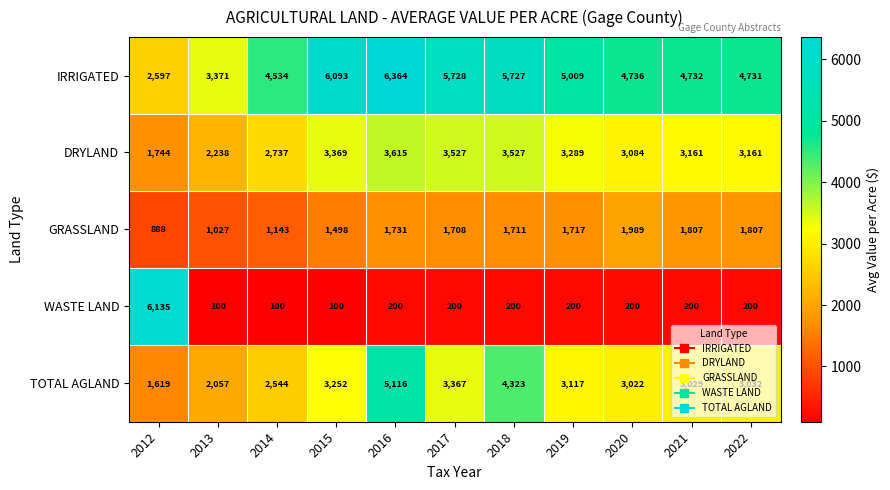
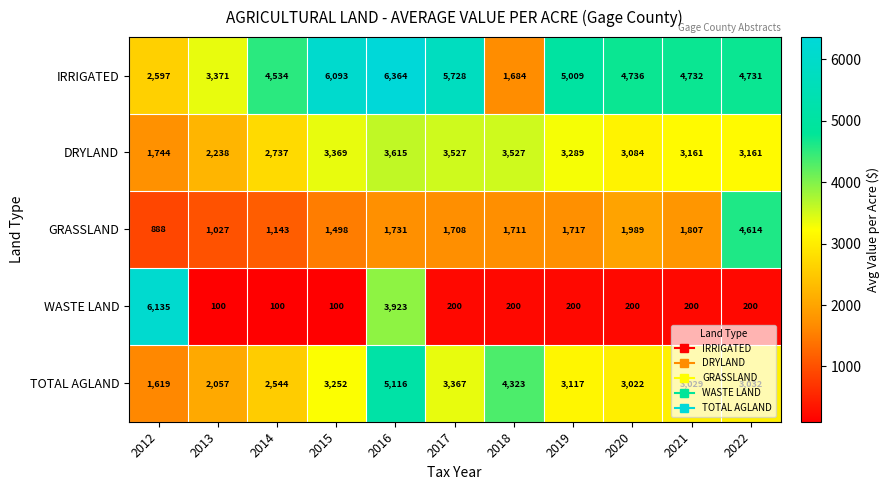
IRRIGATED, 2018: 5,727 -> 1,684
GRASSLAND, 2022: 1,807 -> 4,614
WASTE LAND, 2016: 200 -> 3,923
